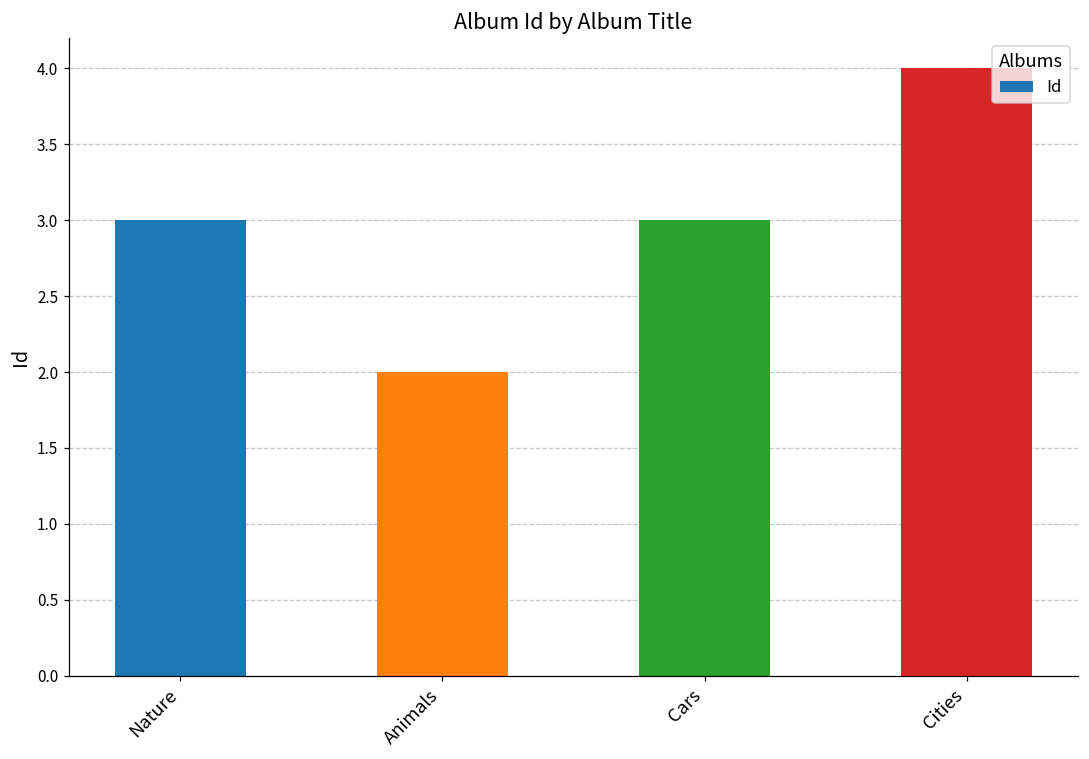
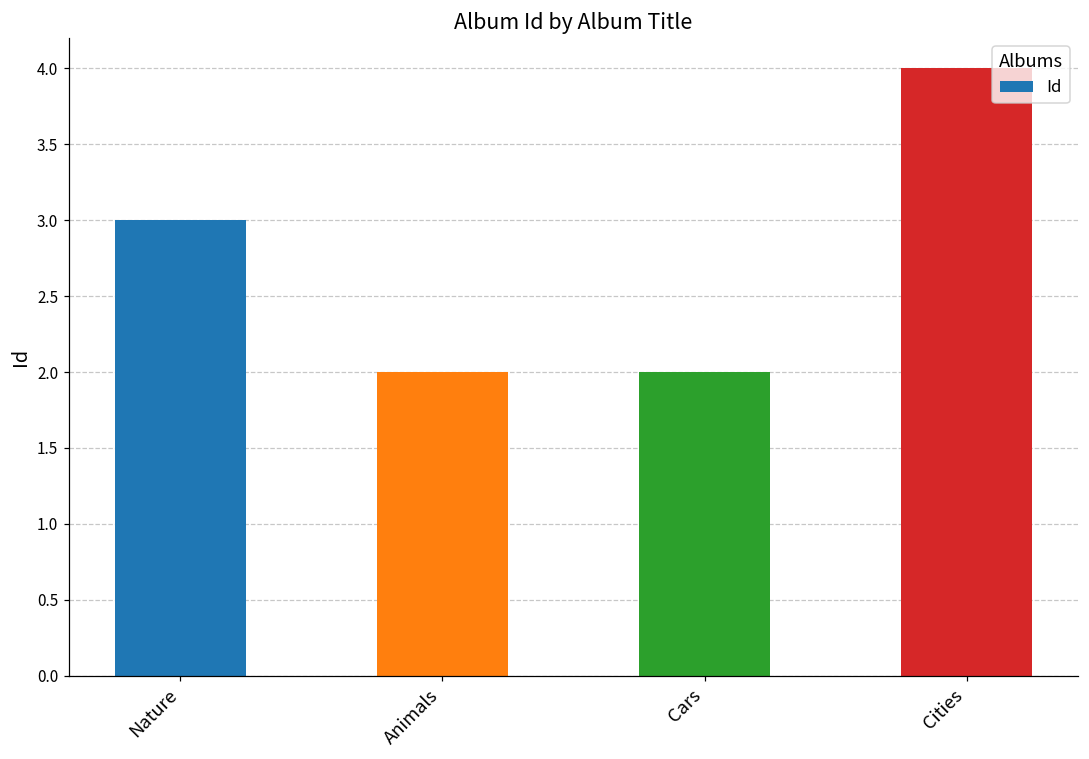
Cars: 3 -> 2
